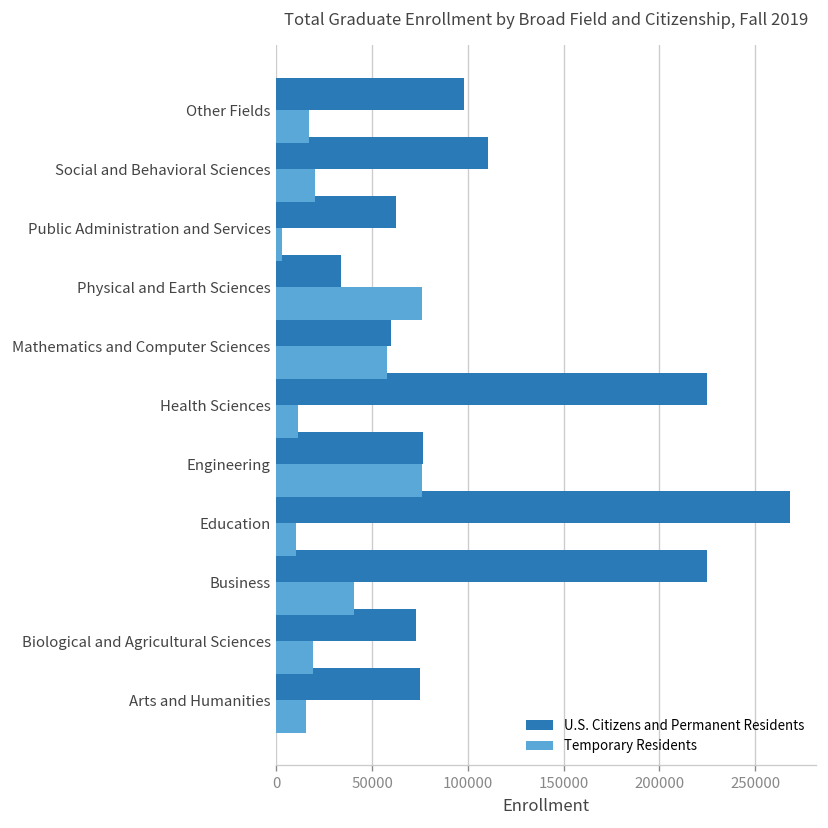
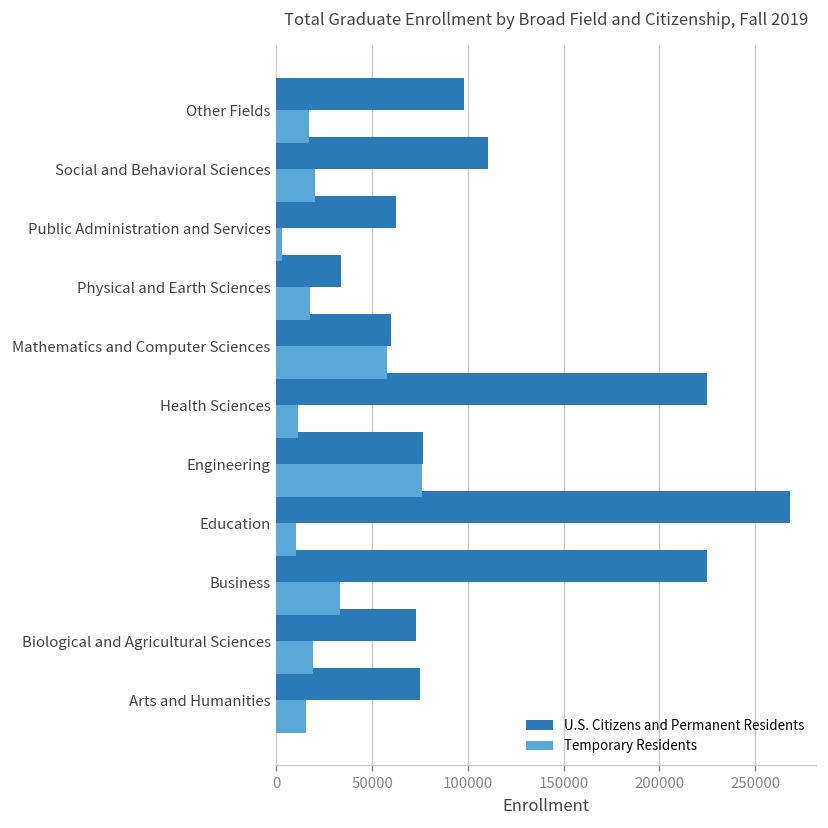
Temporary Residents, Physical and Earth Sciences: 76000 -> 17000
Temporary Residents, Business: 40000 -> 33000
